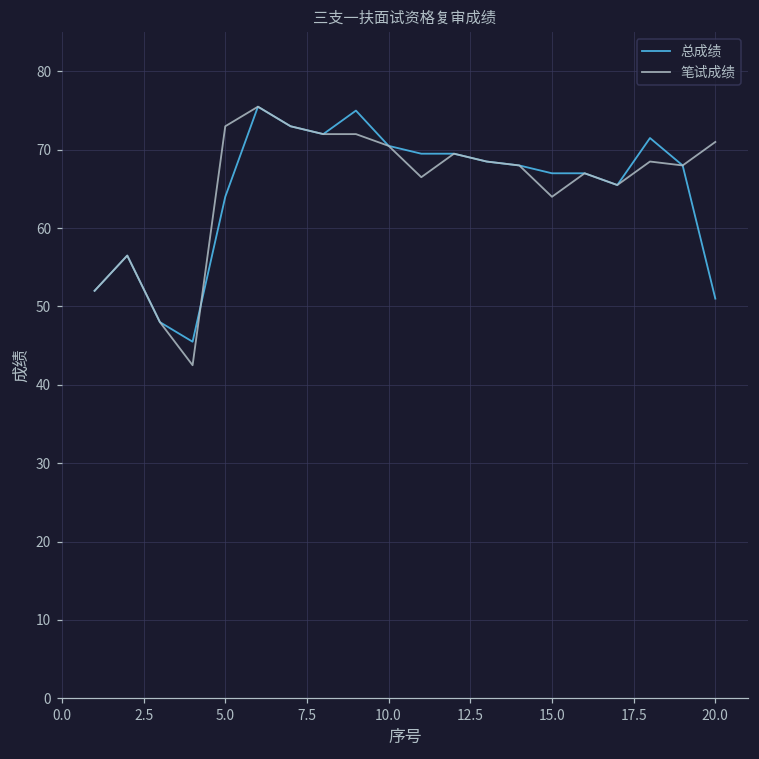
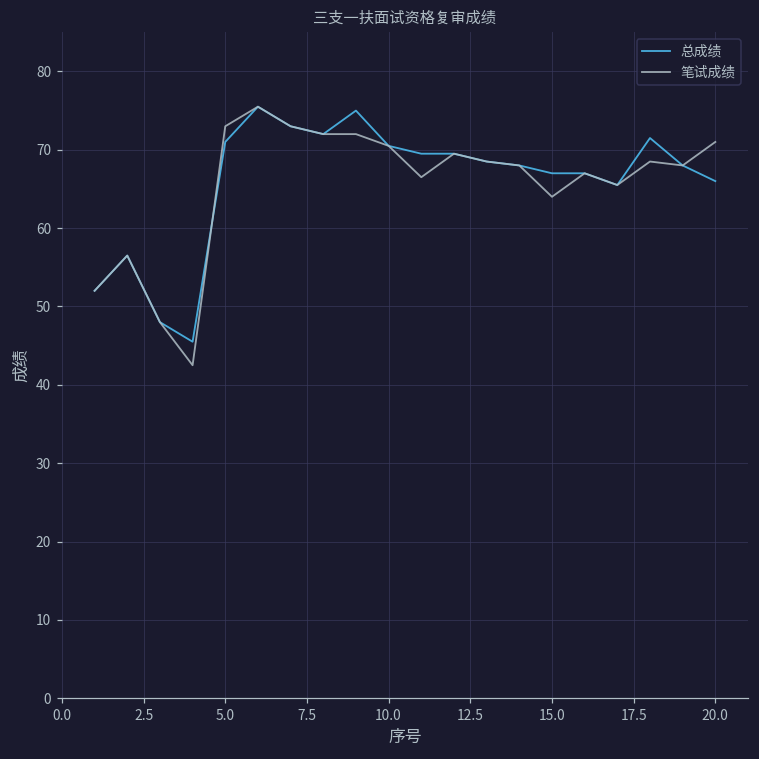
总成绩, 5.0: 64 -> 71
总成绩, 20.0: 51 -> 66
